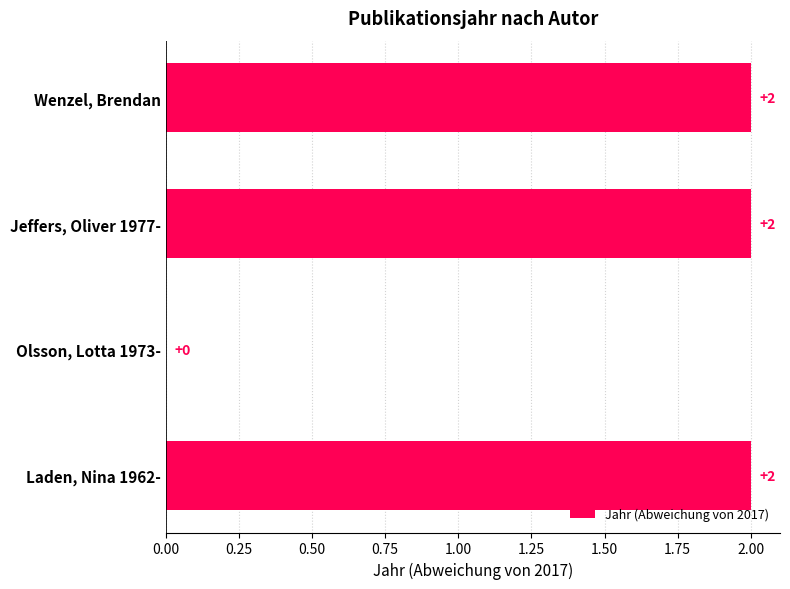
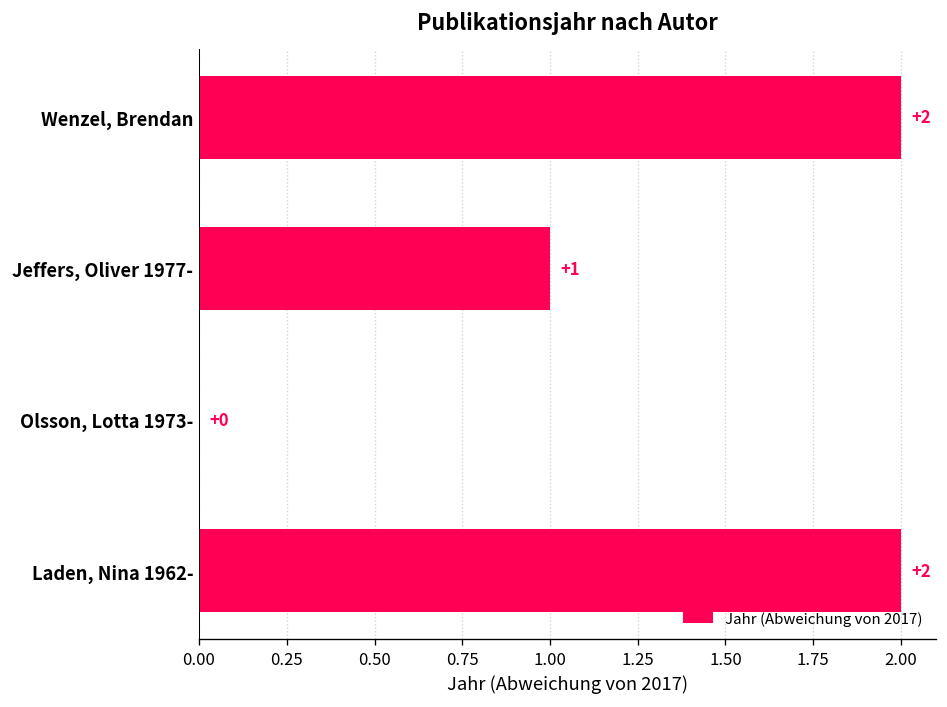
Jeffers, Oliver 1977-: +2 -> +1
